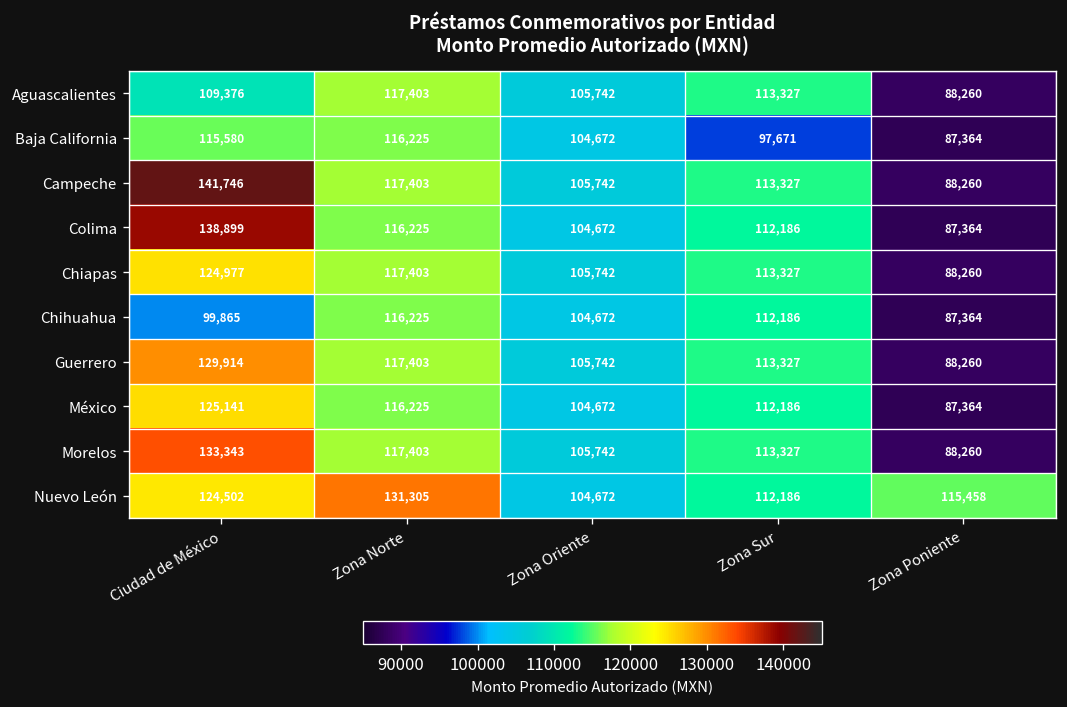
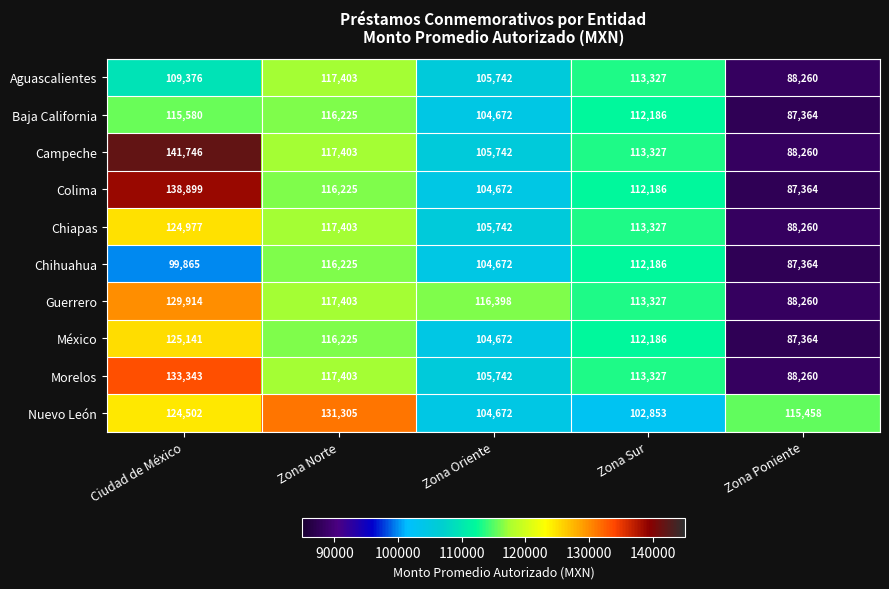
Baja California, Zona Sur: 97,671 -> 112,186
Guerrero, Zona Oriente: 105,742 -> 116,398
Nuevo León, Zona Sur: 112,186 -> 102,853
